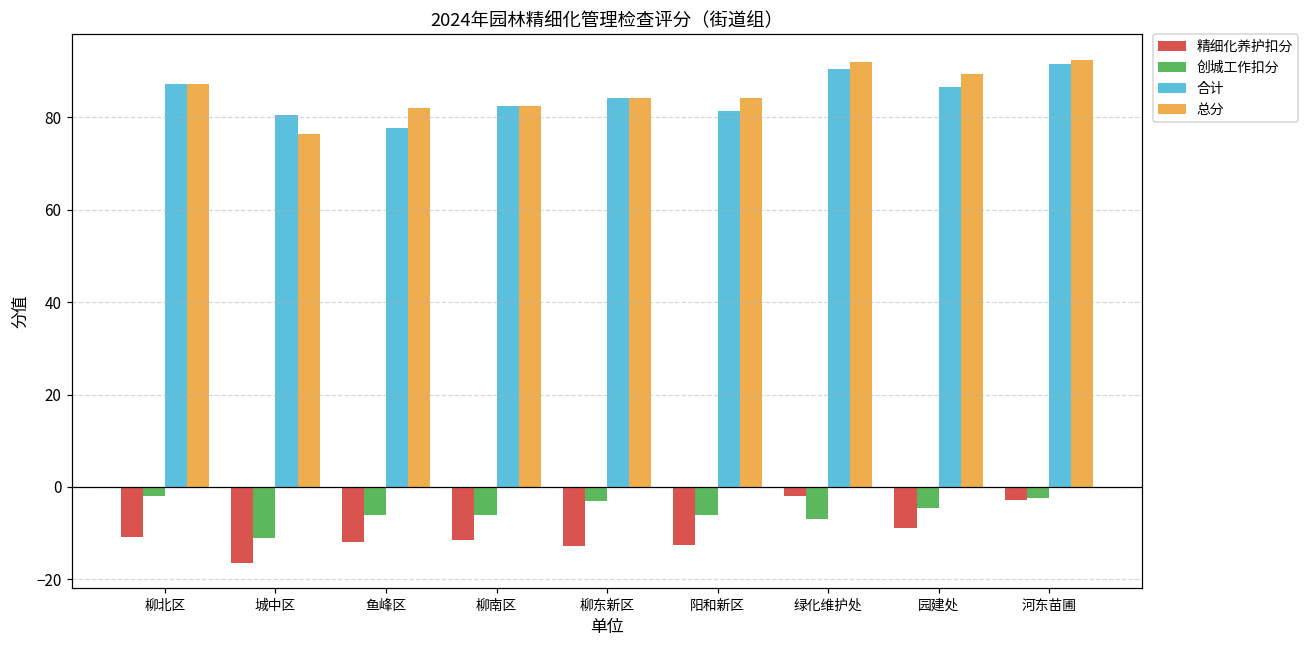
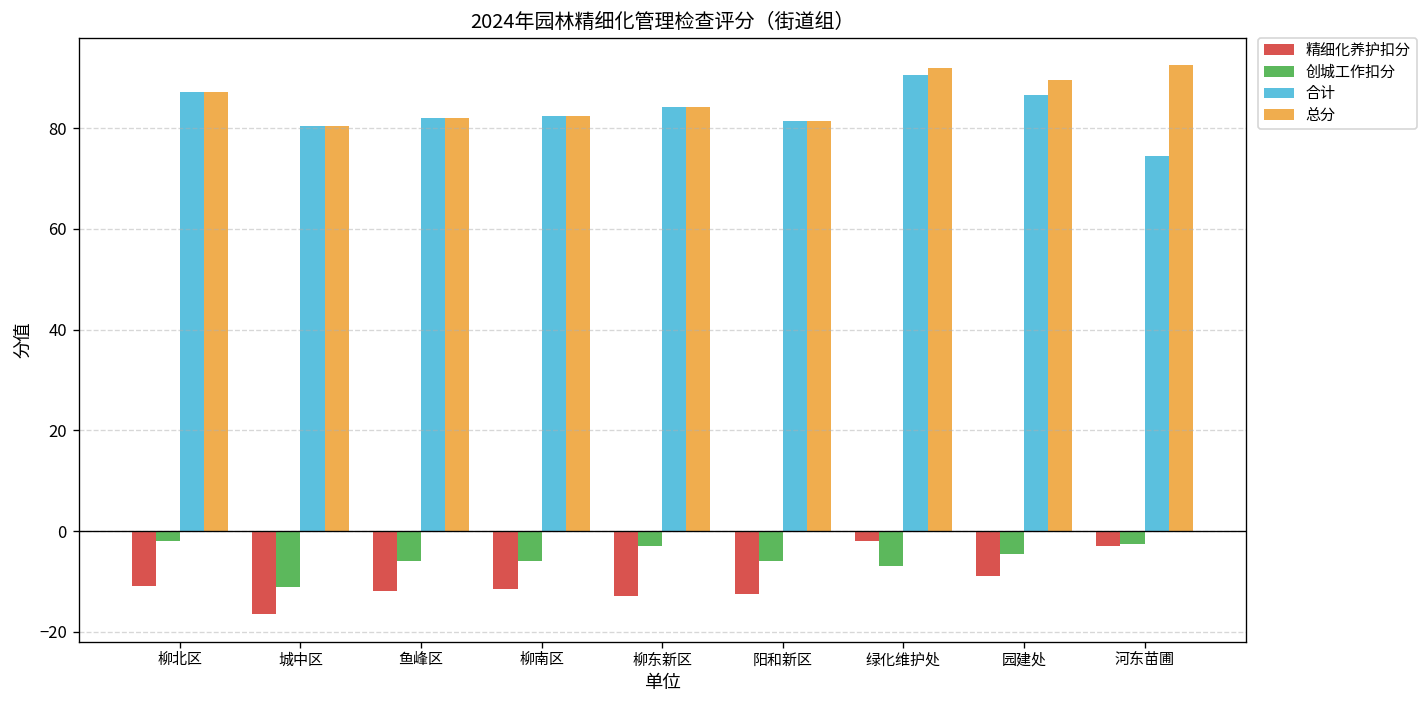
总分, 城中区: 76 -> 81
合计, 鱼峰区: 78 -> 82
总分, 阳和新区: 84 -> 82
合计, 河东苗圃: 92 -> 74
